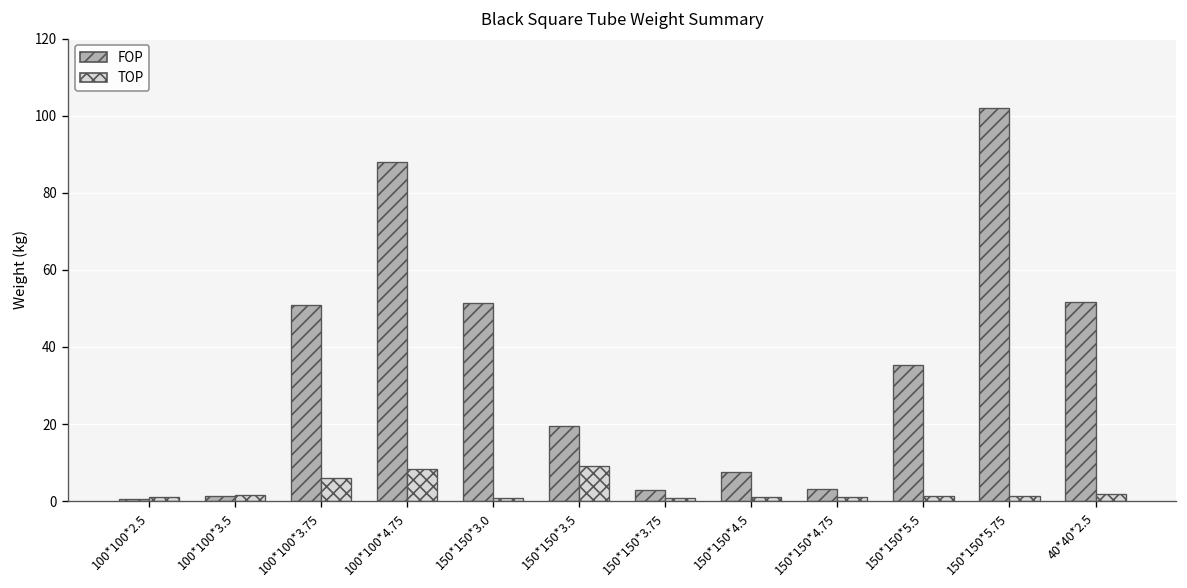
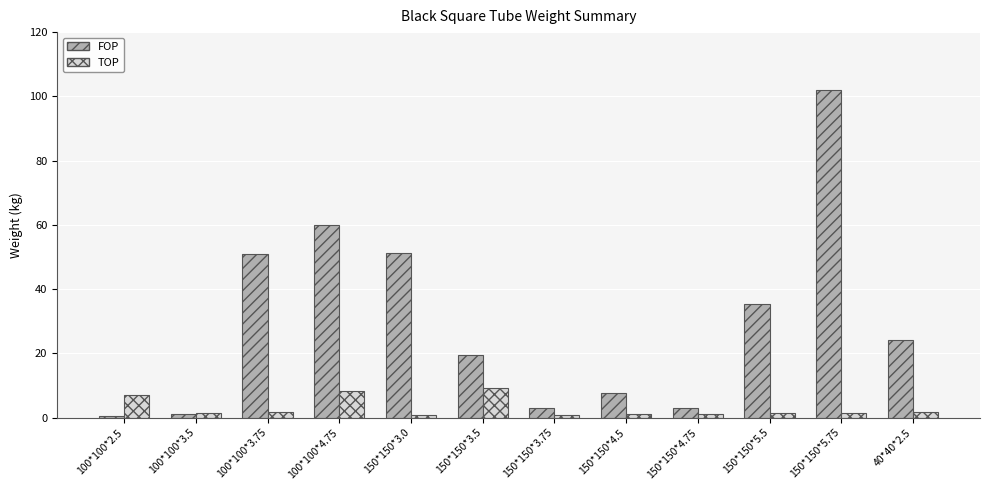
TOP, 100*100*2.5: 1 -> 7
TOP, 100*100*3.75: 6 -> 2
FOP, 100*100*4.75: 88 -> 60
FOP, 40*40*2.5: 52 -> 24
